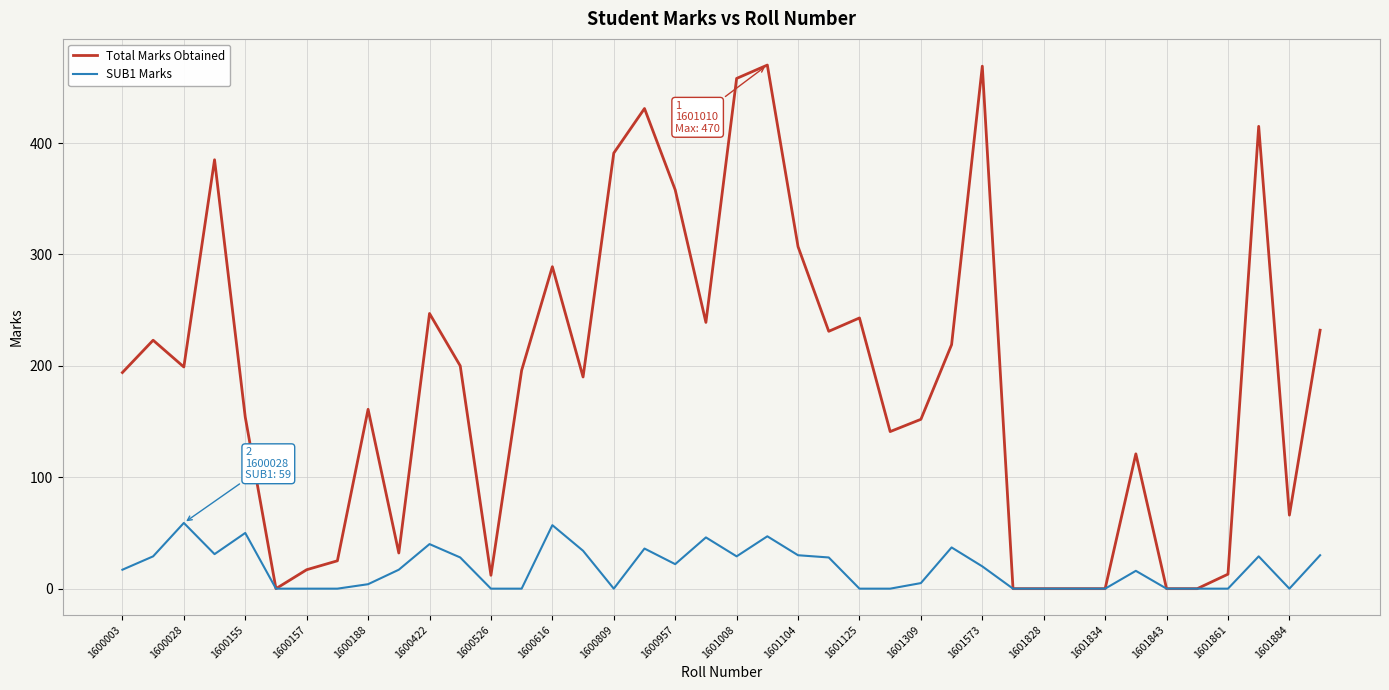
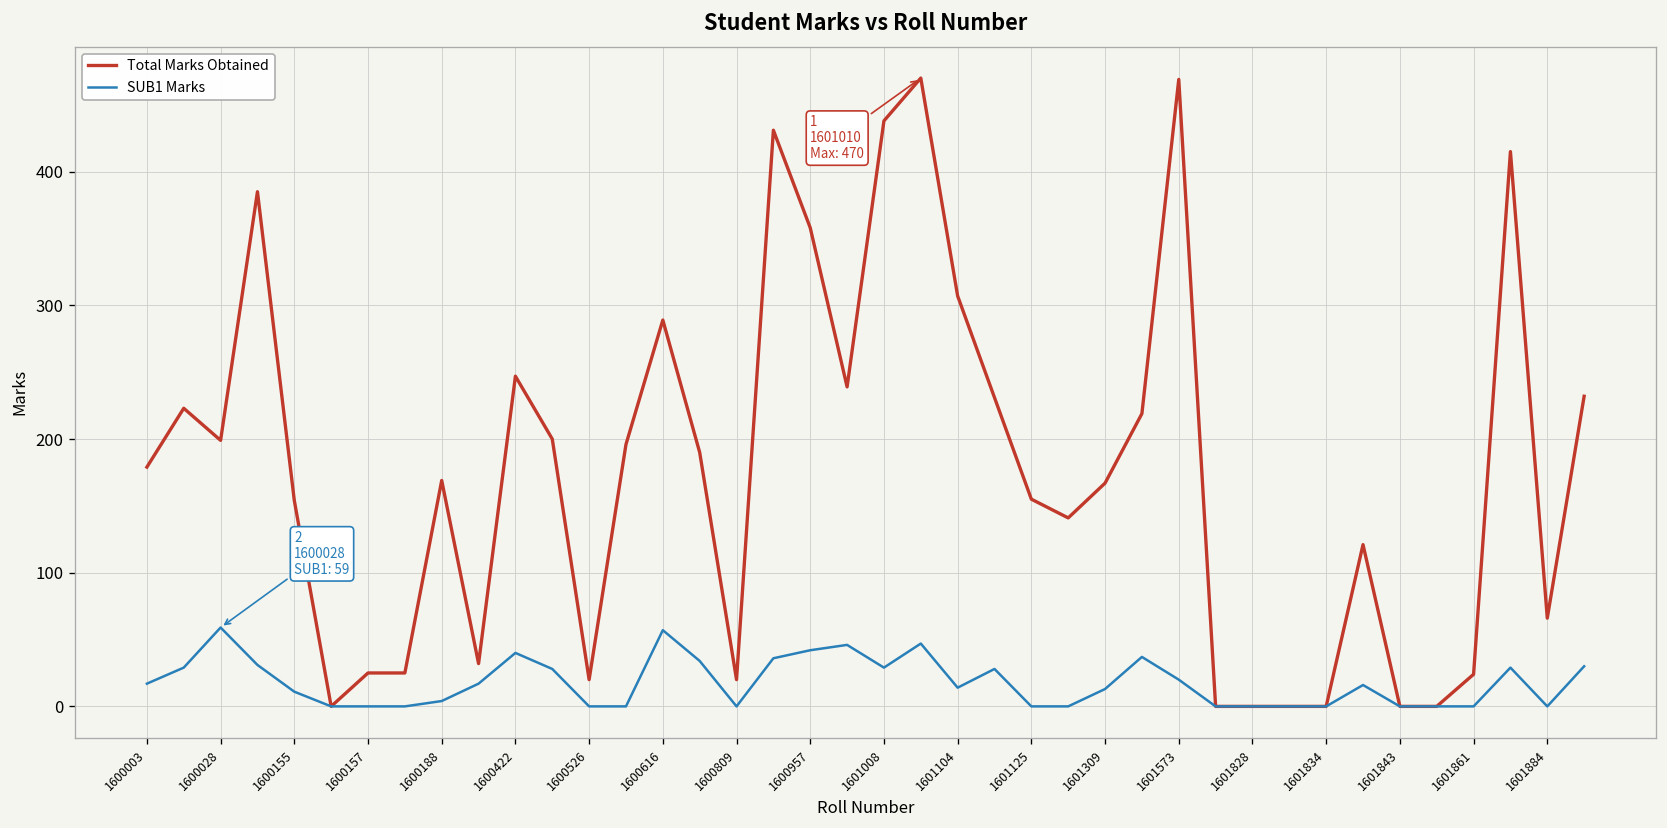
Total Marks Obtained, 1600003: 194 -> 179
SUB1 Marks, 1600155: 50 -> 11
Total Marks Obtained, 1600157: 17 -> 25
Total Marks Obtained, 1600188: 161 -> 169
Total Marks Obtained, 1600526: 12 -> 20
Total Marks Obtained, 1600809: 391 -> 20
SUB1 Marks, 1600957: 22 -> 42
Total Marks Obtained, 1601008: 458 -> 438
SUB1 Marks, 1601104: 30 -> 14
Total Marks Obtained, 1601125: 243 -> 155
Total Marks Obtained, 1601309: 152 -> 167
SUB1 Marks, 1601309: 5 -> 13
Total Marks Obtained, 1601861: 13 -> 24
